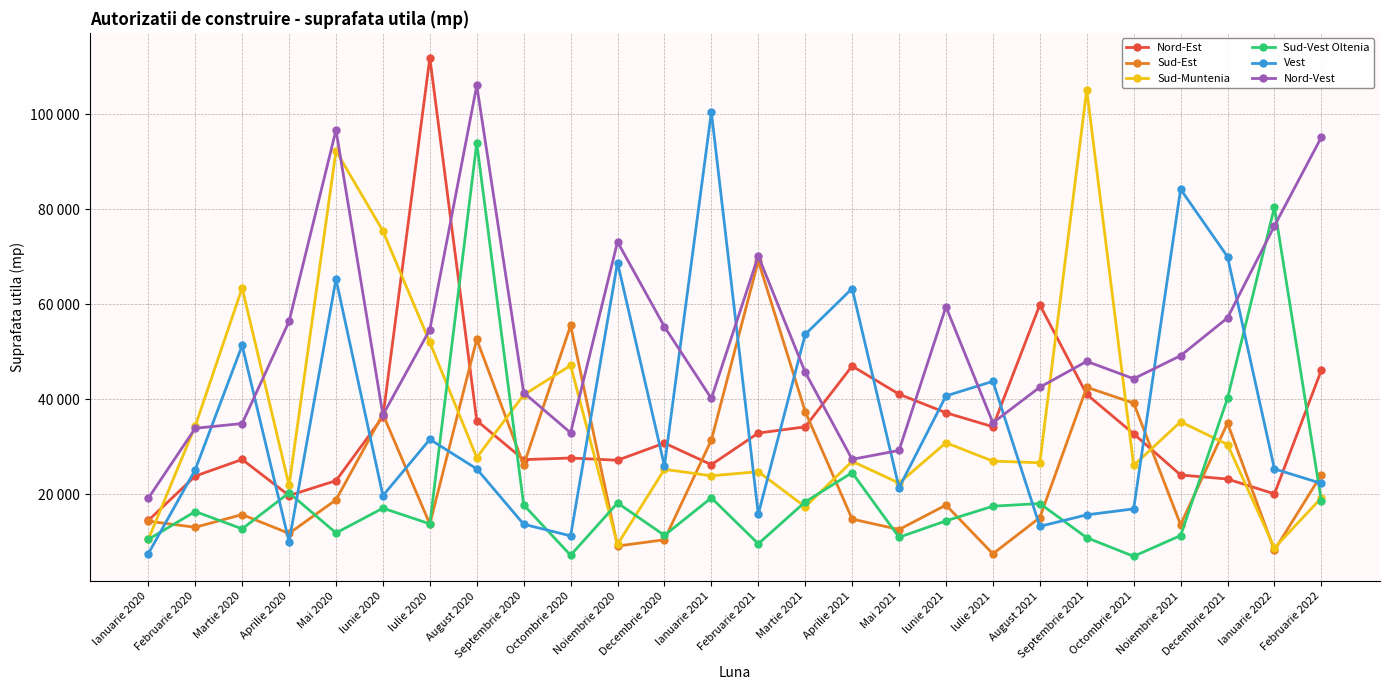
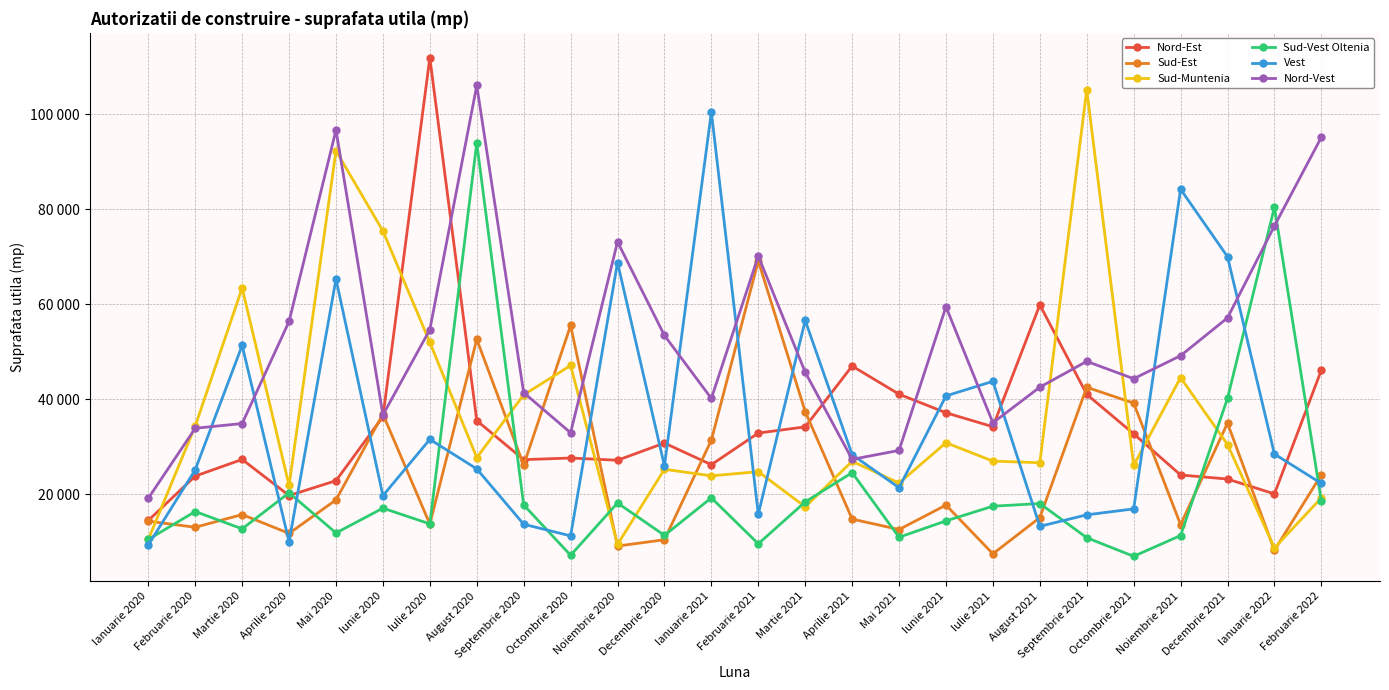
Vest, Ianuarie 2020: 7000 -> 9000
Nord-Vest, Decembrie 2020: 55000 -> 53000
Vest, Martie 2021: 54000 -> 57000
Vest, Aprilie 2021: 63000 -> 28000
Sud-Muntenia, Noiembrie 2021: 35000 -> 45000
Vest, Ianuarie 2022: 25000 -> 28000
